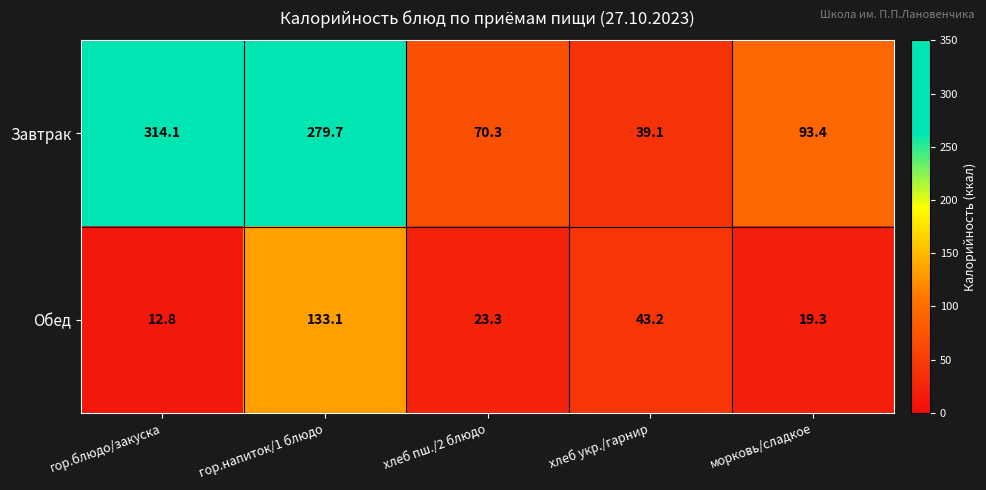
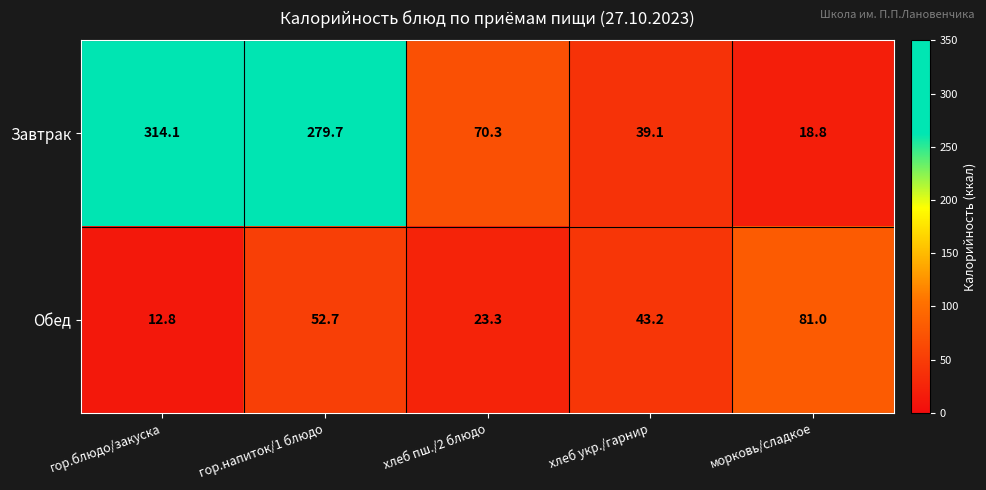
Завтрак, морковь/сладкое: 93.4 -> 18.8
Обед, гор.напиток/1 блюдо: 133.1 -> 52.7
Обед, морковь/сладкое: 19.3 -> 81.0
